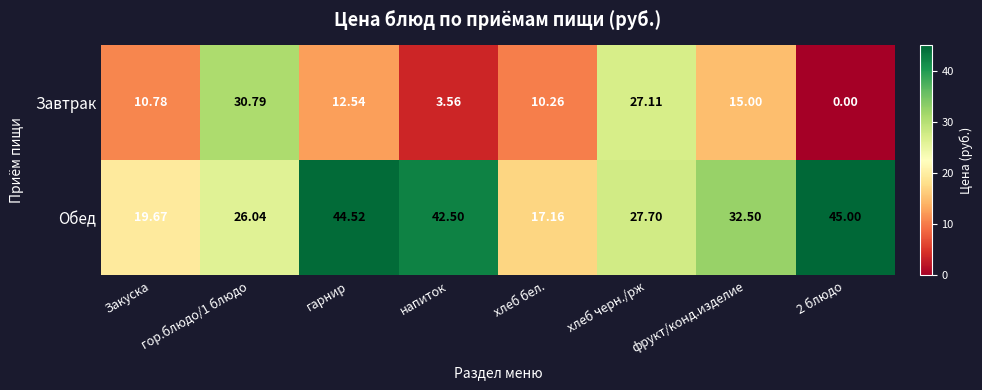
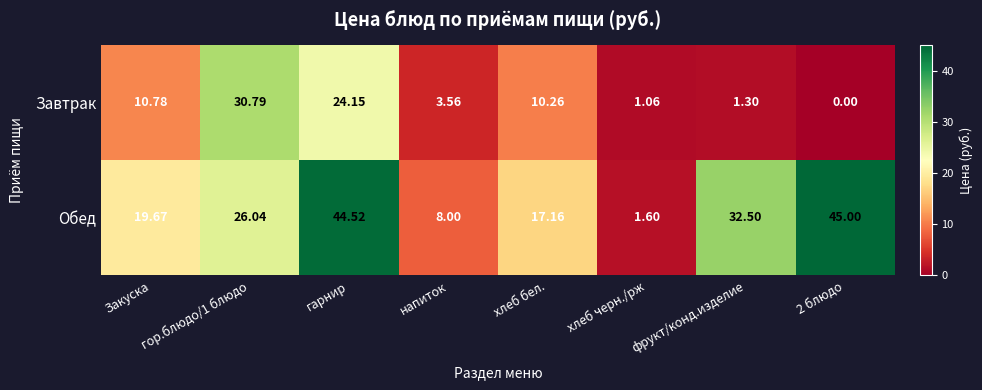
Завтрак, гарнир: 12.54 -> 24.15
Завтрак, хлеб черн./рж: 27.11 -> 1.06
Завтрак, фрукт/конд.изделие: 15.00 -> 1.30
Обед, напиток: 42.50 -> 8.00
Обед, хлеб черн./рж: 27.70 -> 1.60
